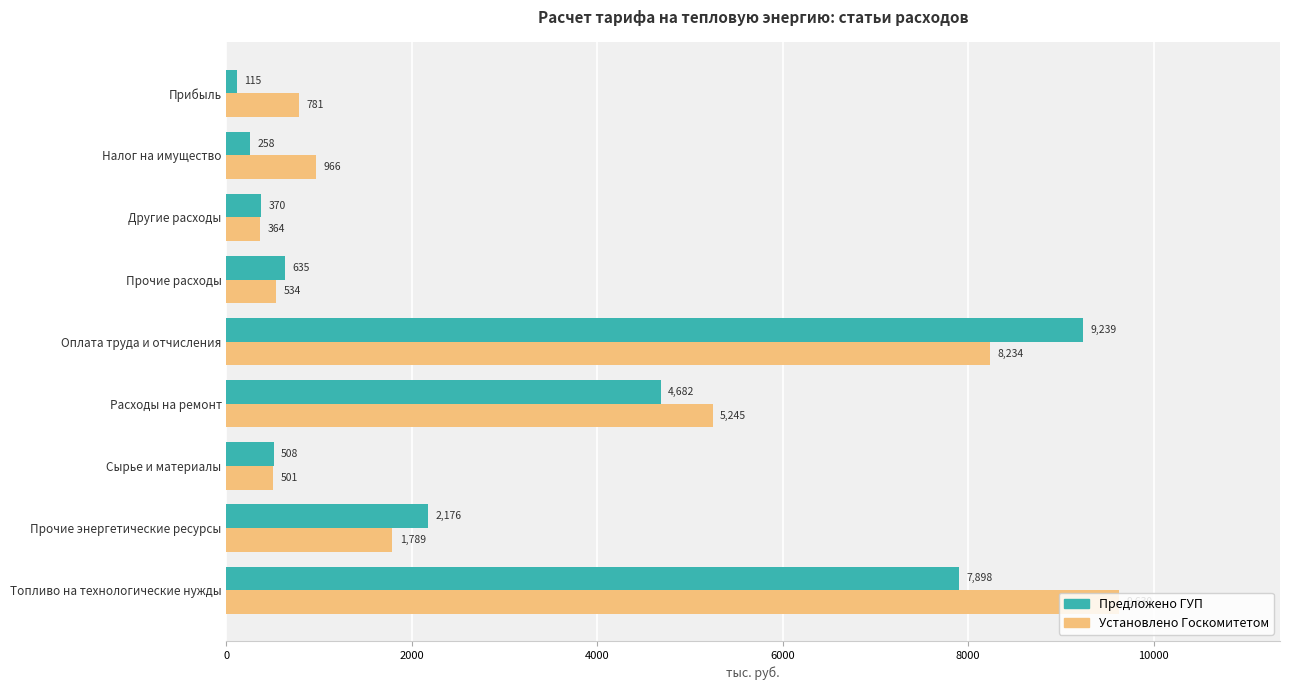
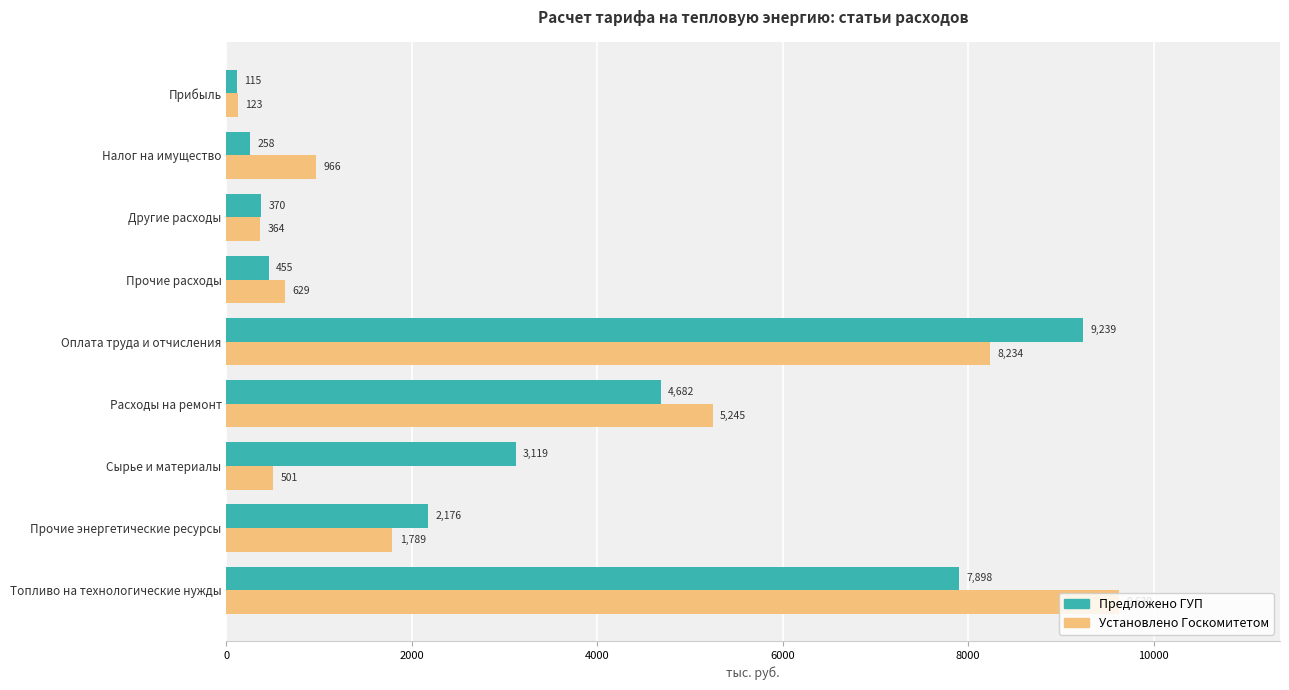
Установлено Госкомитетом, Прибыль: 781 -> 123
Предложено ГУП, Прочие расходы: 635 -> 455
Установлено Госкомитетом, Прочие расходы: 534 -> 629
Предложено ГУП, Сырье и материалы: 508 -> 3,119
